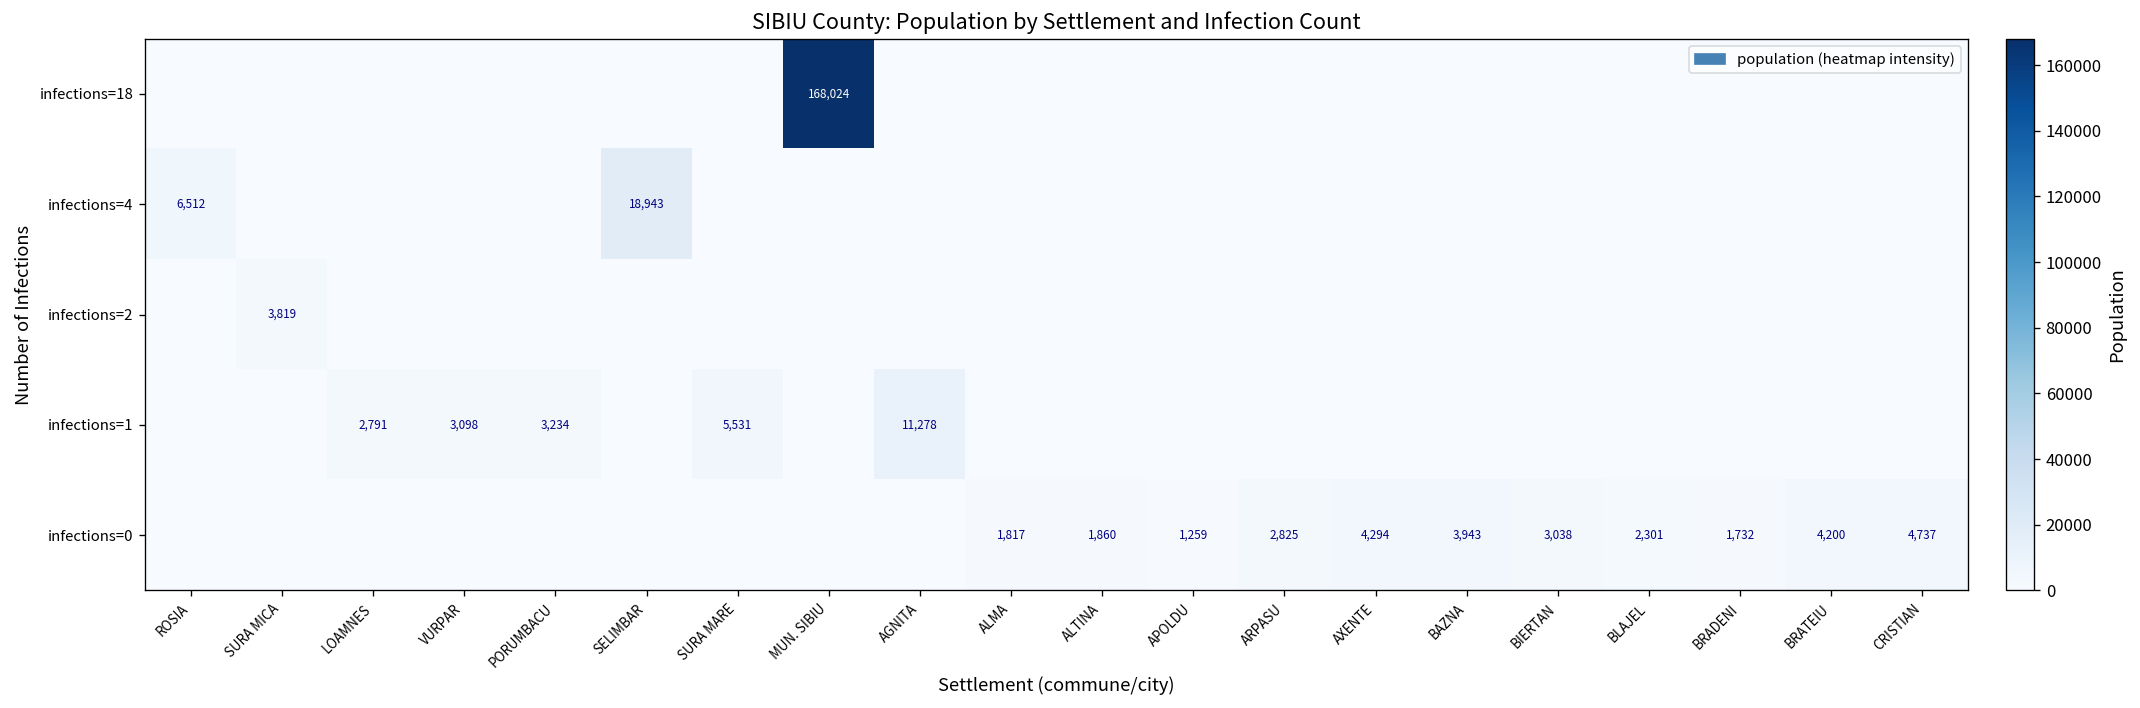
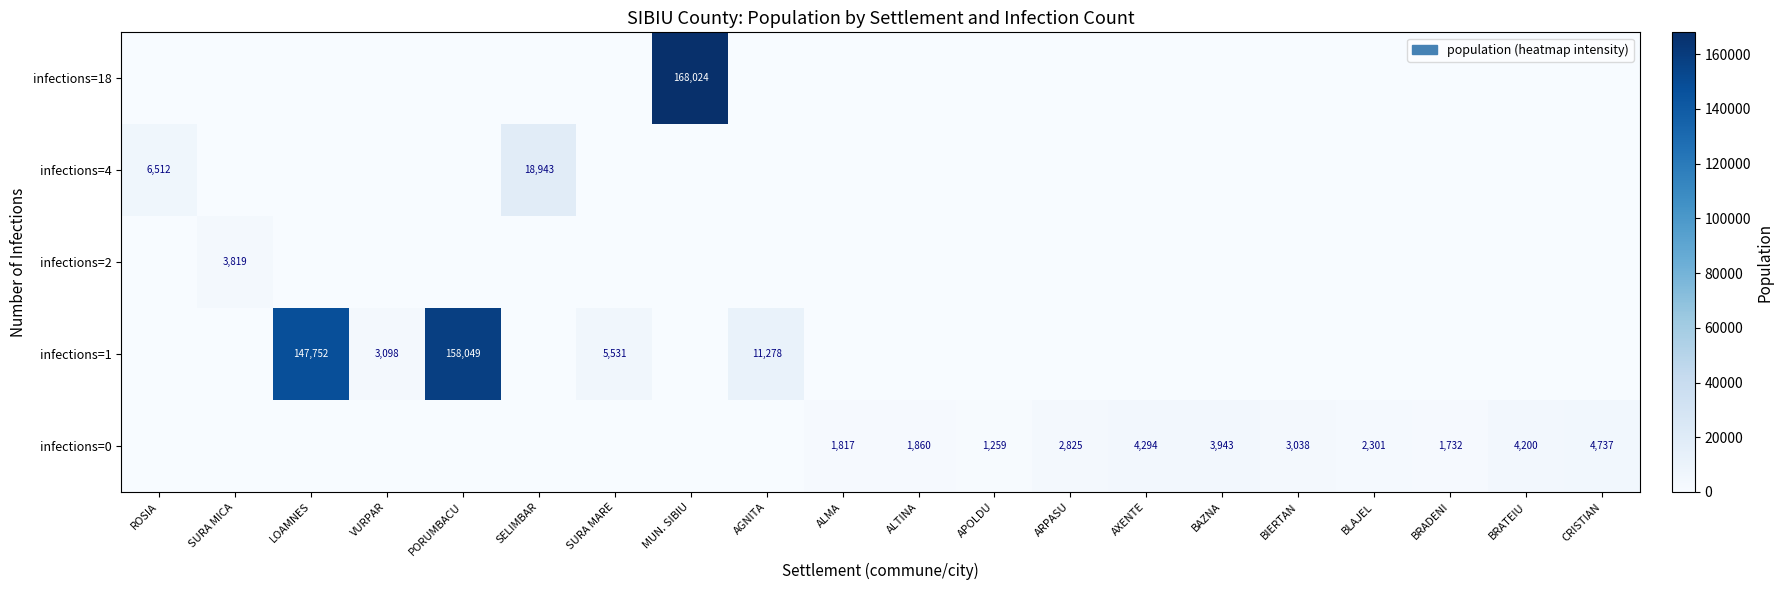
infections=1, LOAMNES: 2,791 -> 147,752
infections=1, PORUMBACU: 3,234 -> 158,049
